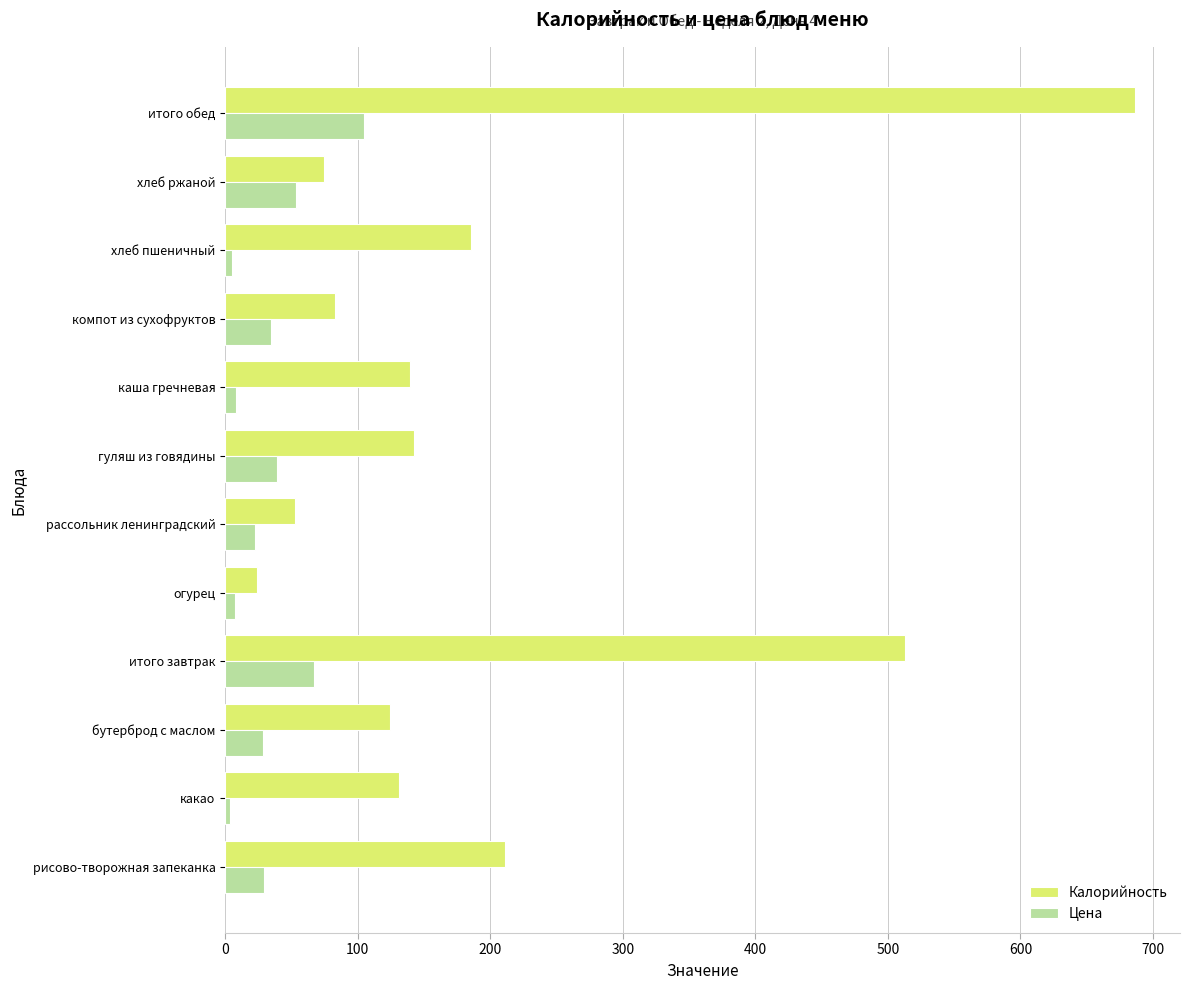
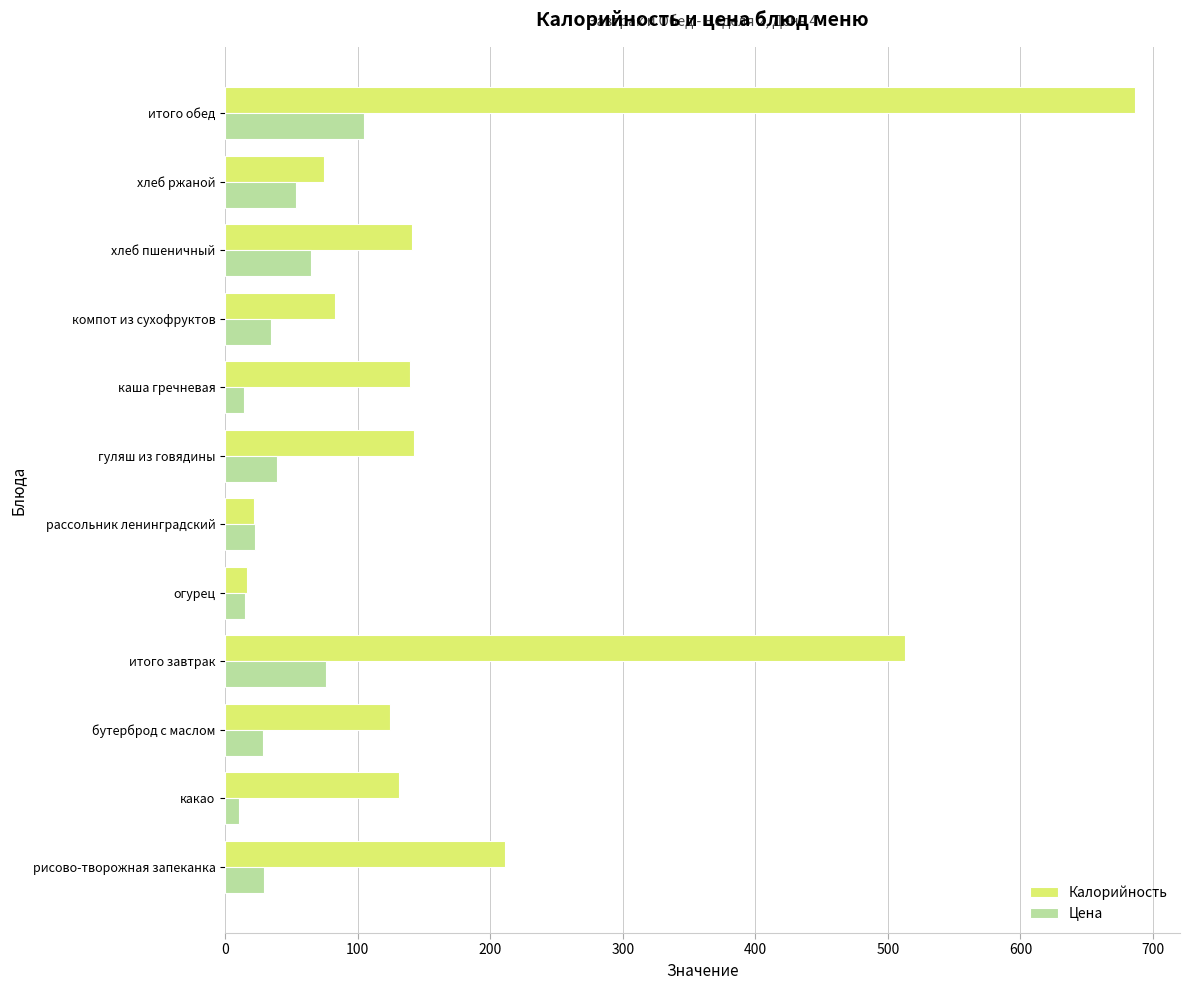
Калорийность, хлеб пшеничный: 185 -> 141
Цена, хлеб пшеничный: 5 -> 65
Цена, каша гречневая: 8 -> 14
Калорийность, рассольник ленинградский: 52 -> 22
Калорийность, огурец: 24 -> 16
Цена, огурец: 8 -> 15
Цена, итого завтрак: 67 -> 76
Цена, какао: 3 -> 10
